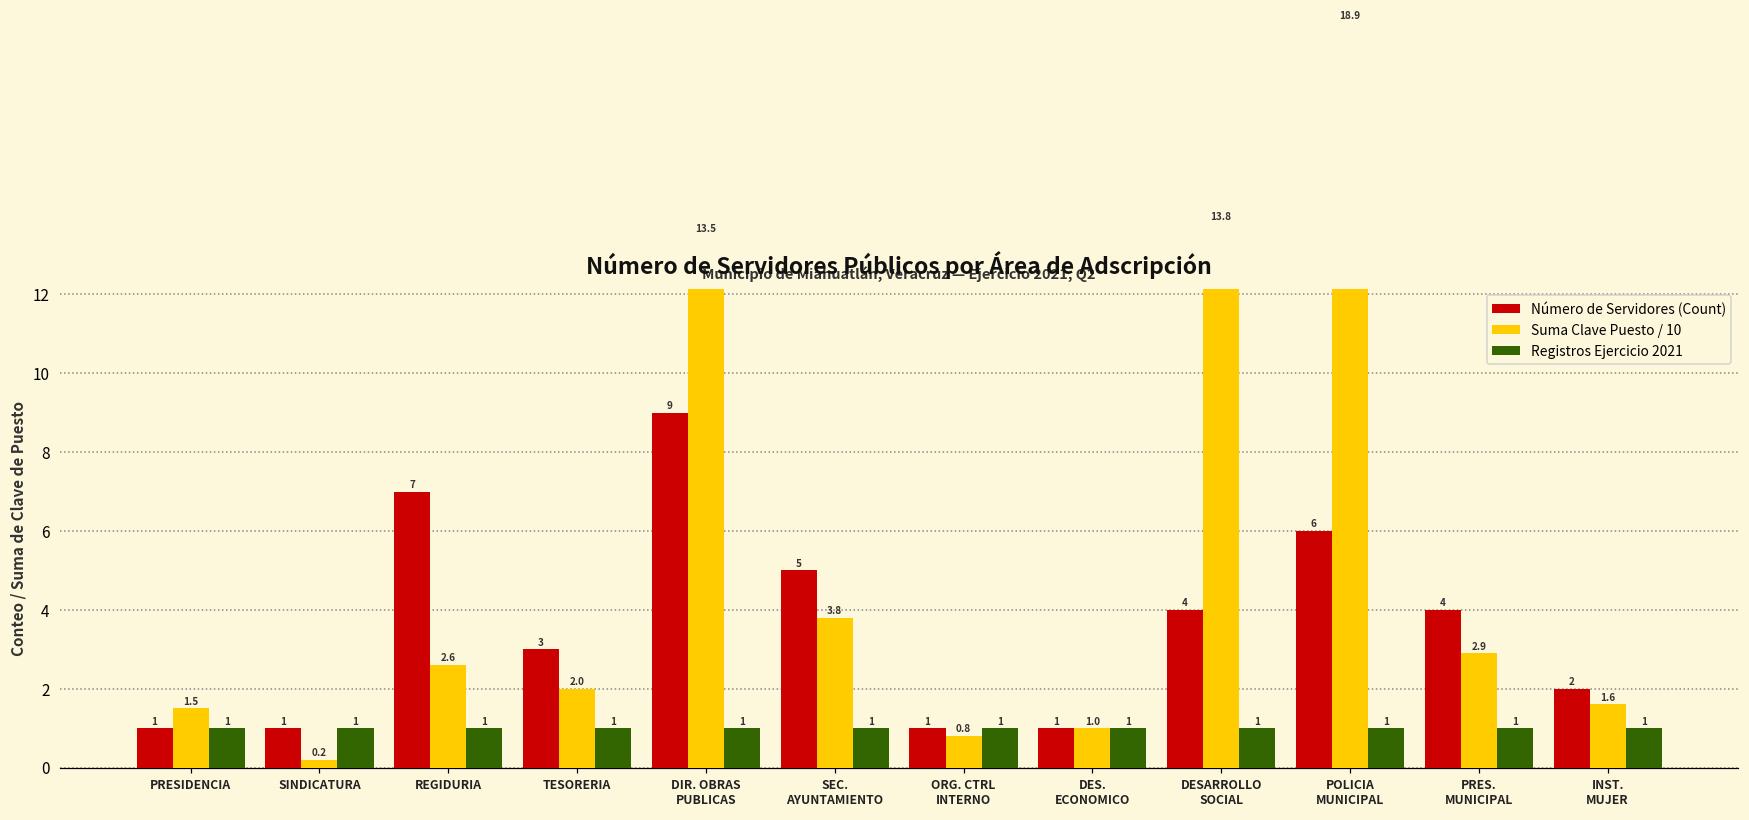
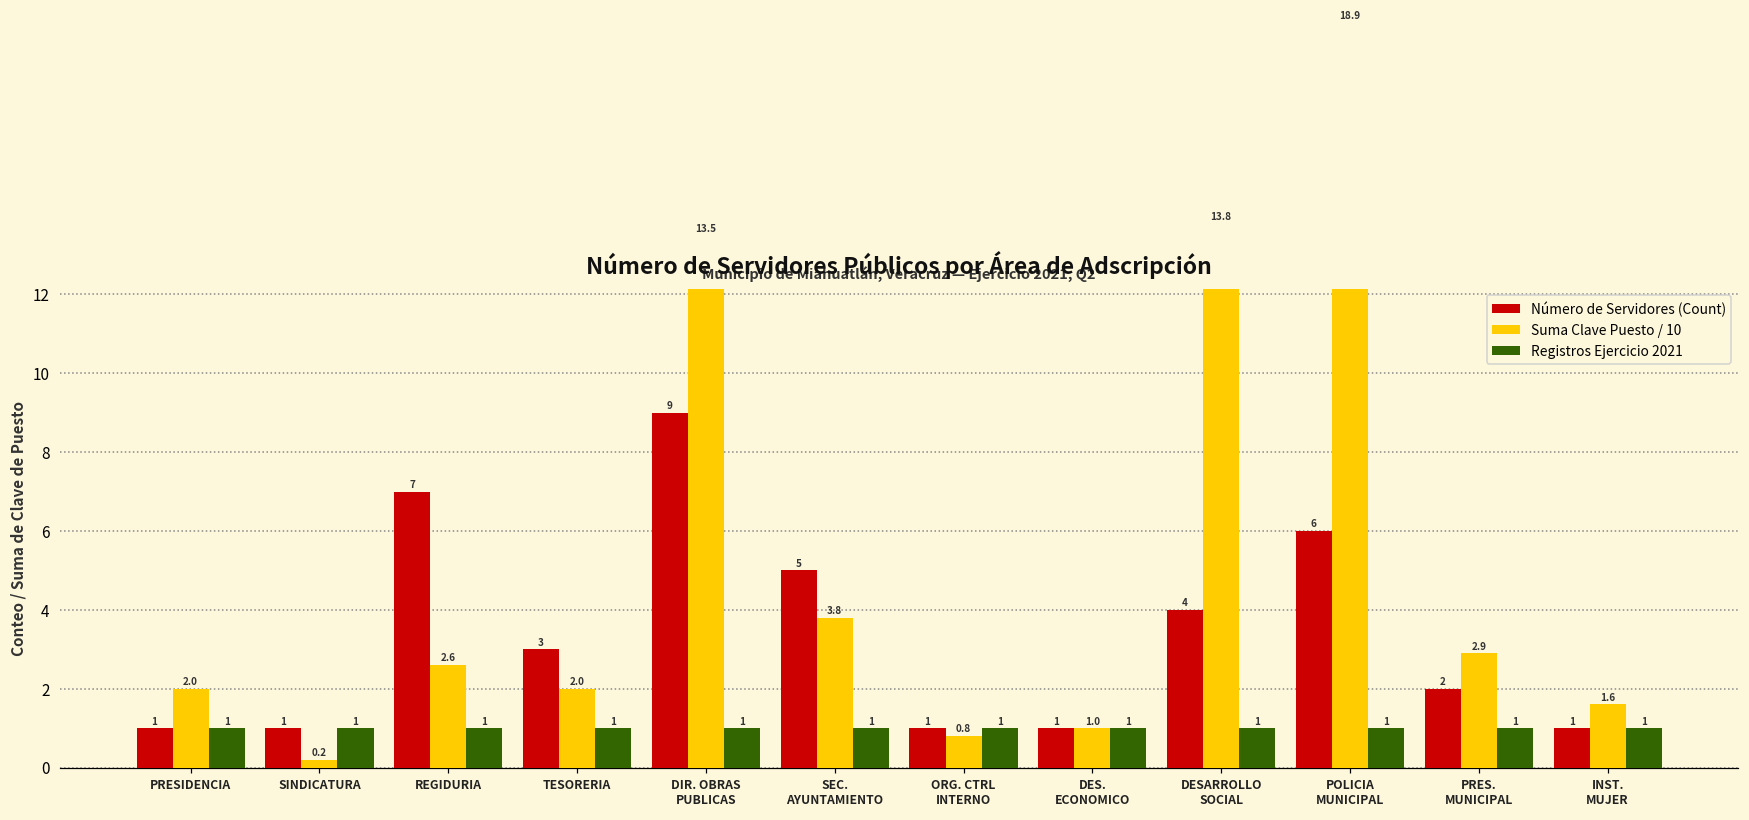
Suma Clave Puesto / 10, PRESIDENCIA: 1.5 -> 2.0
Número de Servidores (Count), PRES. MUNICIPAL: 4 -> 2
Número de Servidores (Count), INST. MUJER: 2 -> 1
